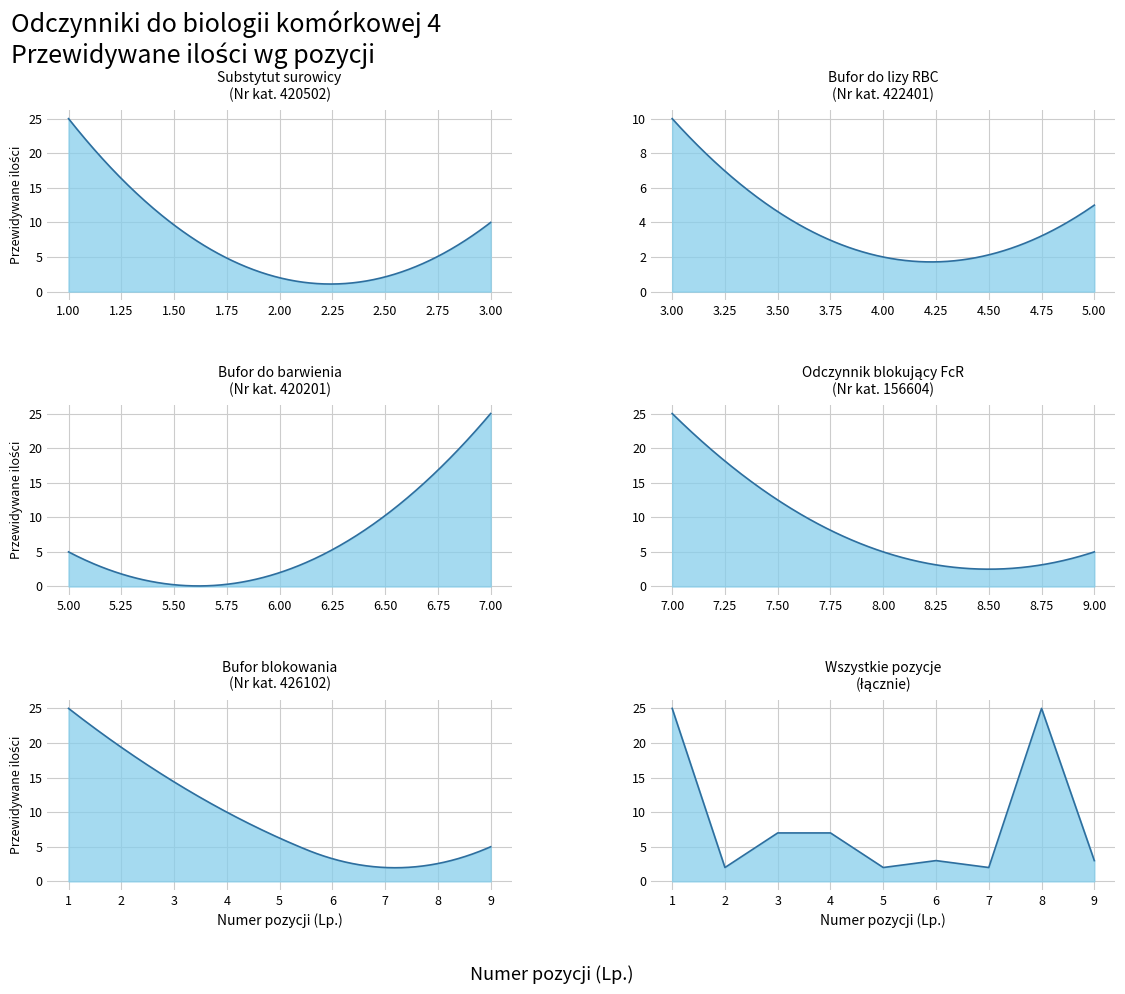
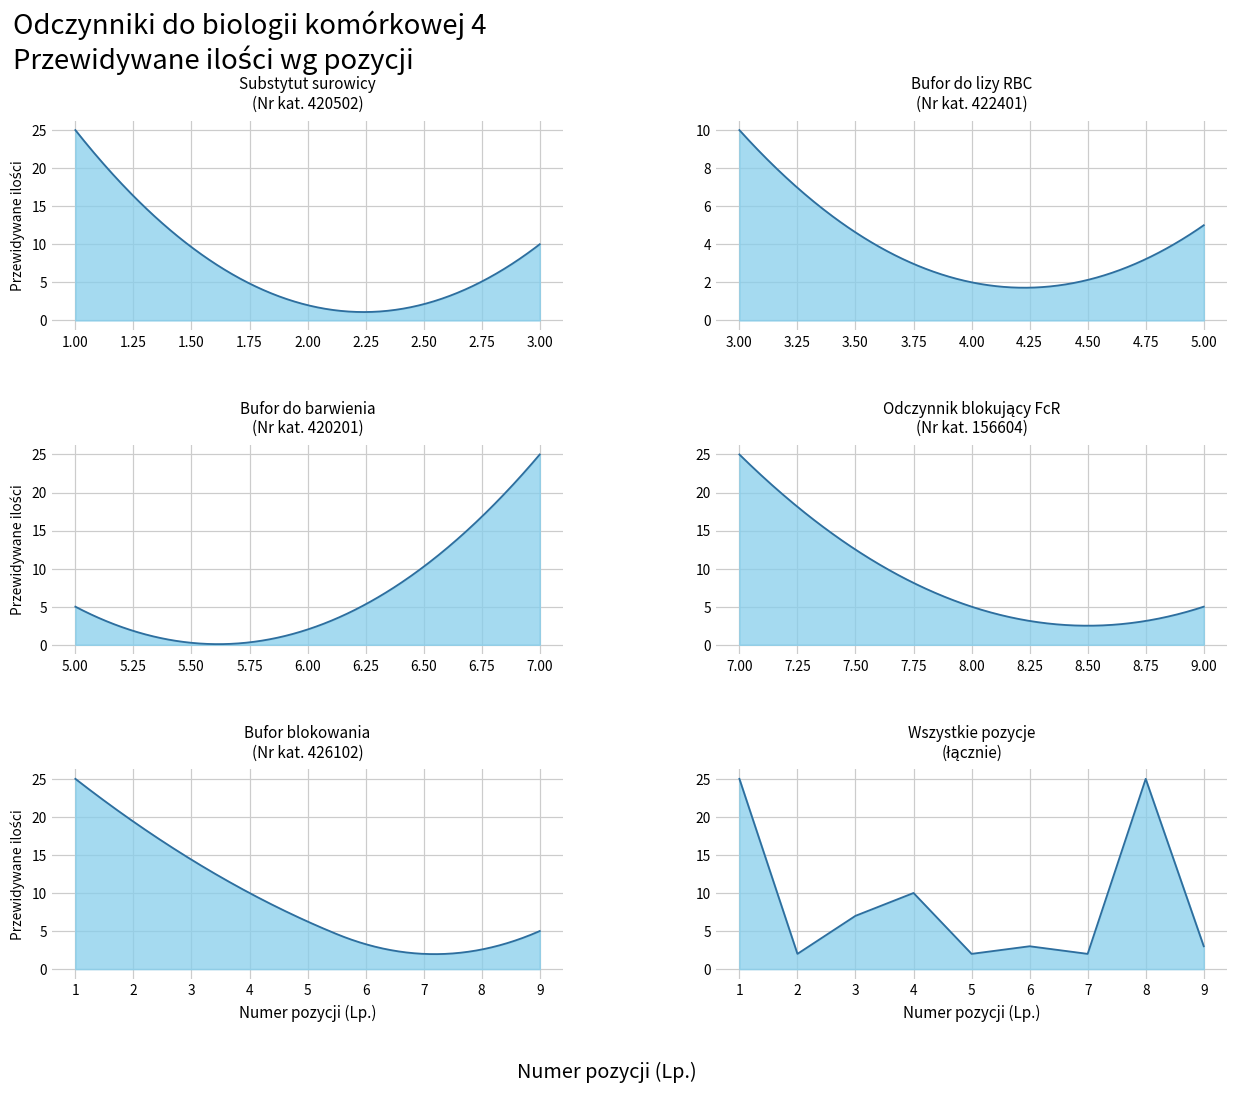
Wszystkie pozycje (łącznie), 4: 7 -> 10
